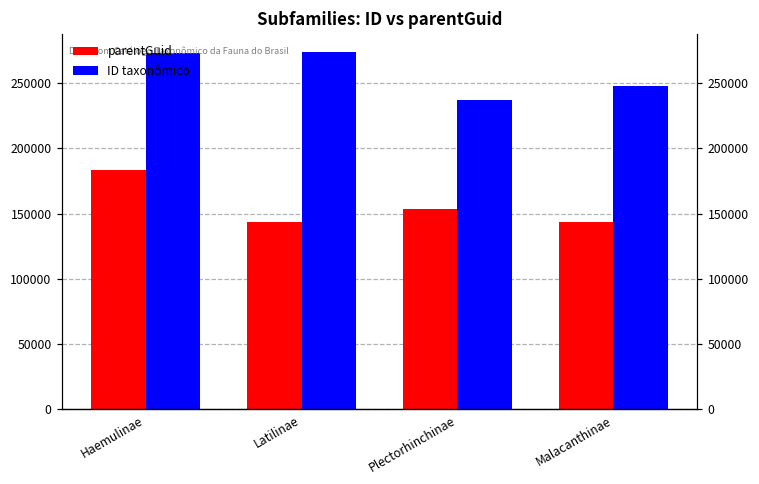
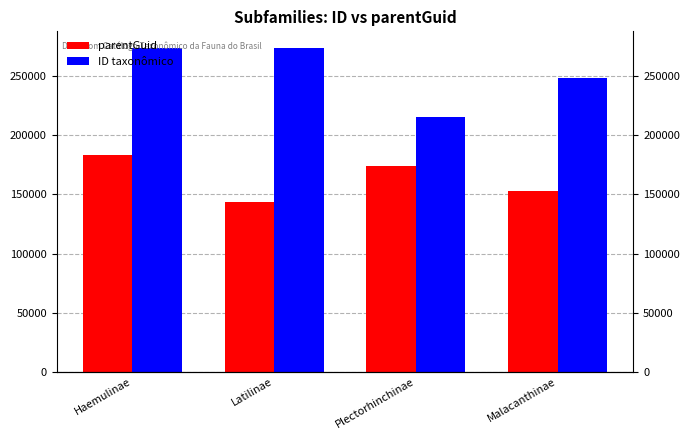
parentGuid, Plectorhinchinae: 154000 -> 174000
ID taxonômico, Plectorhinchinae: 237000 -> 215000
parentGuid, Malacanthinae: 144000 -> 152000
